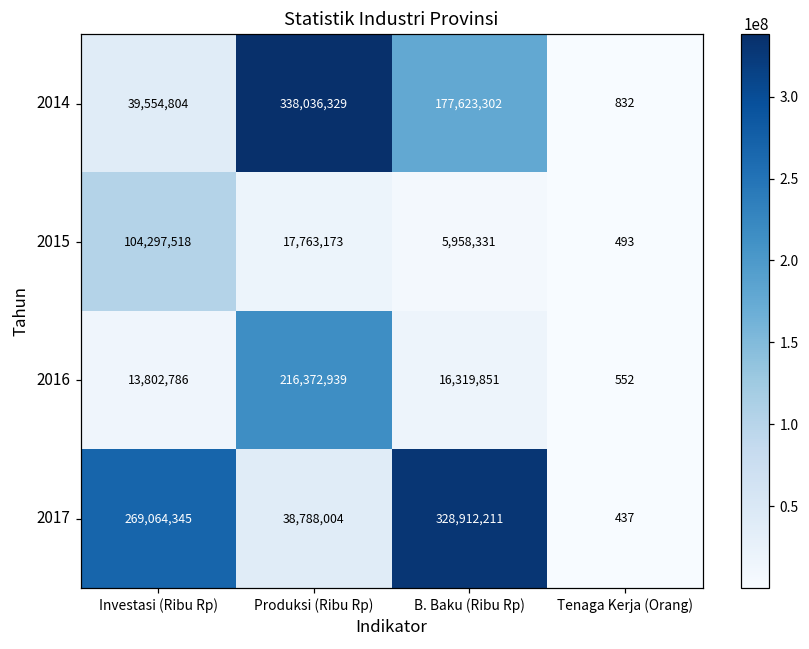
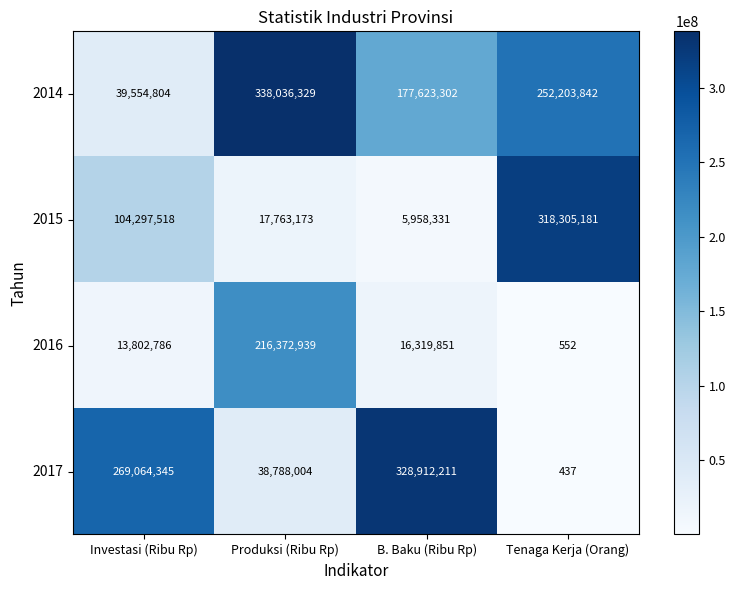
2014, Tenaga Kerja (Orang): 832 -> 252,203,842
2015, Tenaga Kerja (Orang): 493 -> 318,305,181
